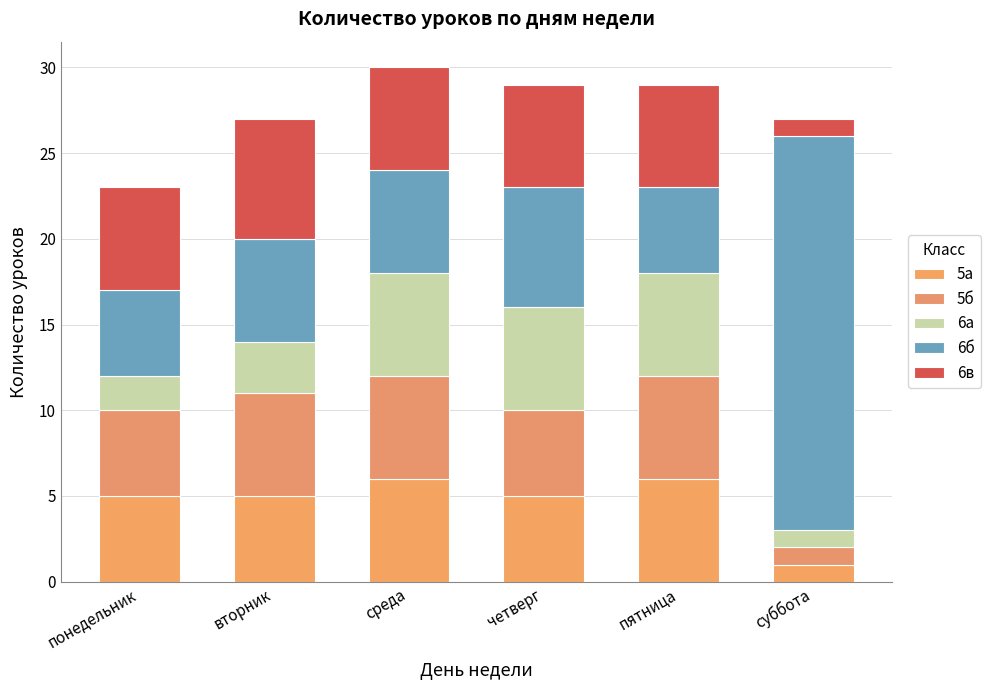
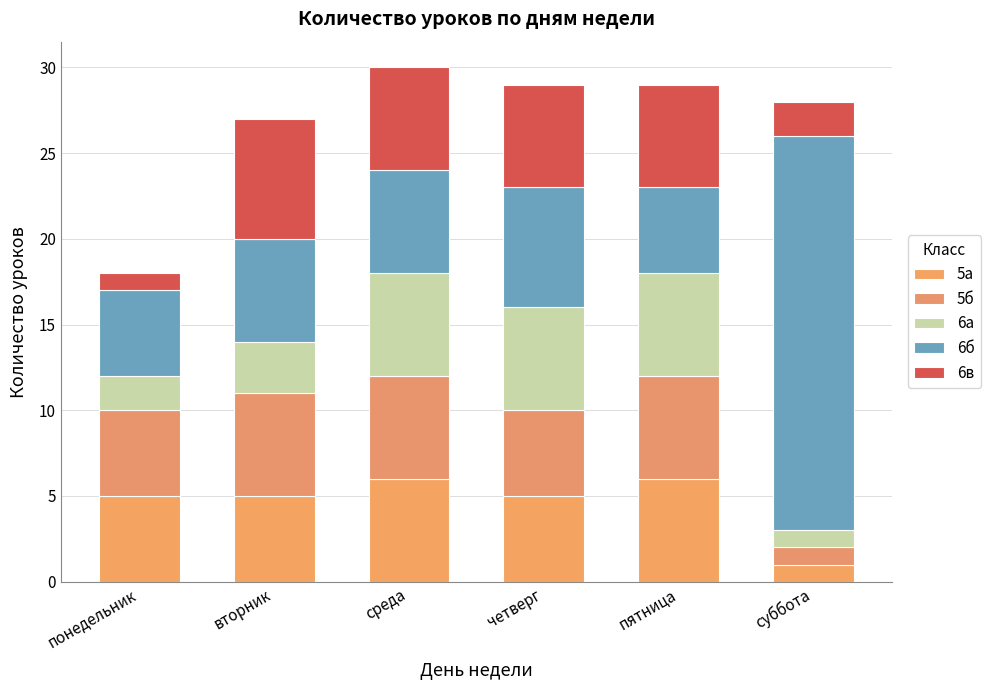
6в, понедельник: 6 -> 1
6в, суббота: 1 -> 2
